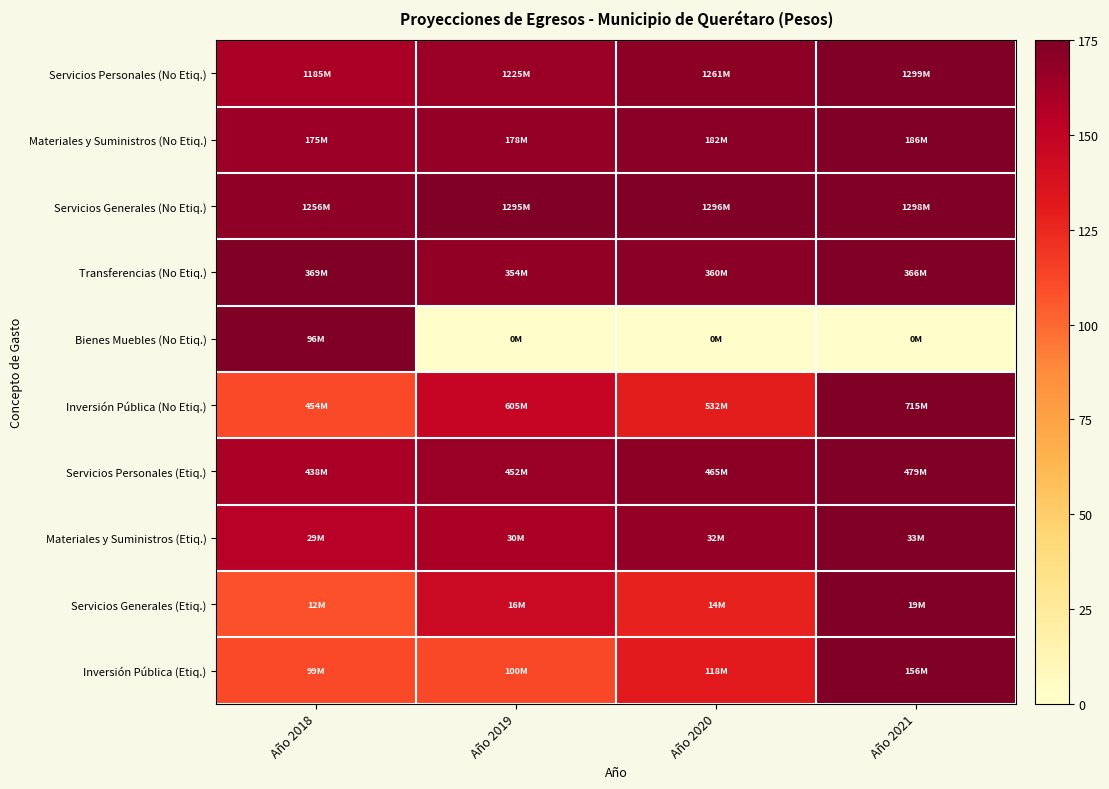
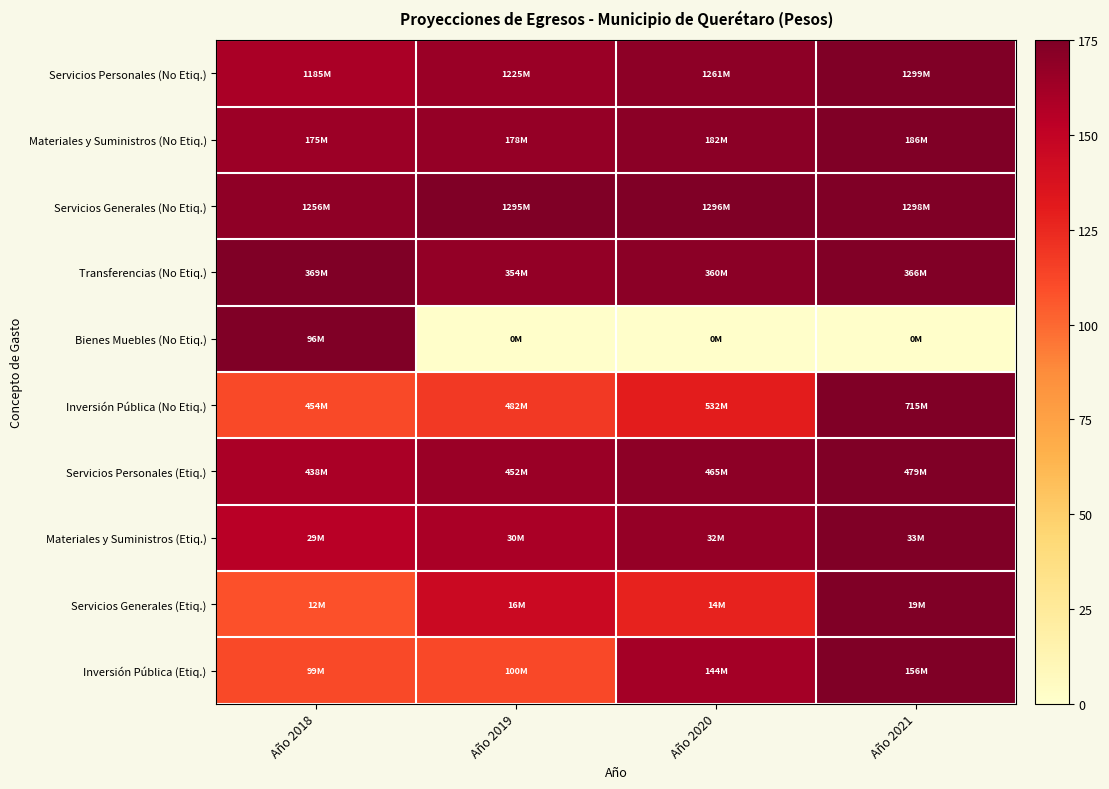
Inversión Pública (No Etiq.), Año 2019: 605M -> 482M
Inversión Pública (Etiq.), Año 2020: 118M -> 144M
